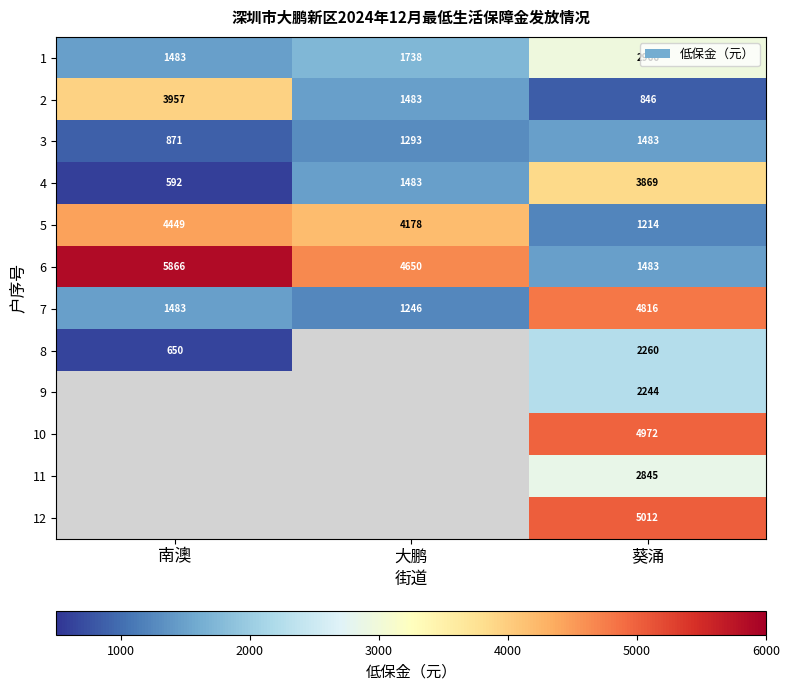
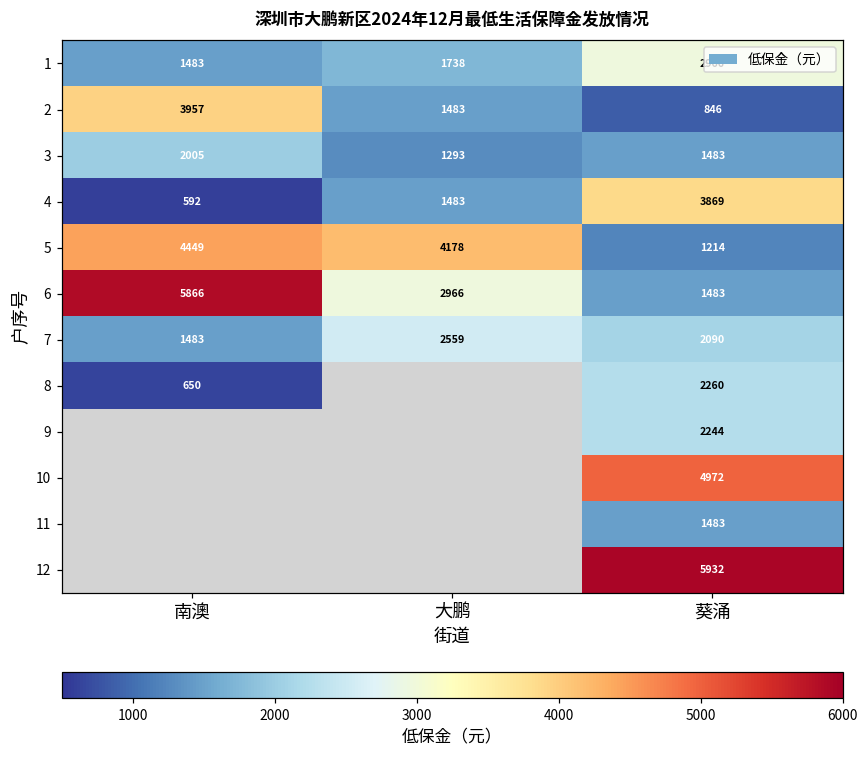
3, 南澳: 871 -> 2005
6, 大鹏: 4650 -> 2966
7, 大鹏: 1246 -> 2559
7, 葵涌: 4816 -> 2090
11, 葵涌: 2845 -> 1483
12, 葵涌: 5012 -> 5932
